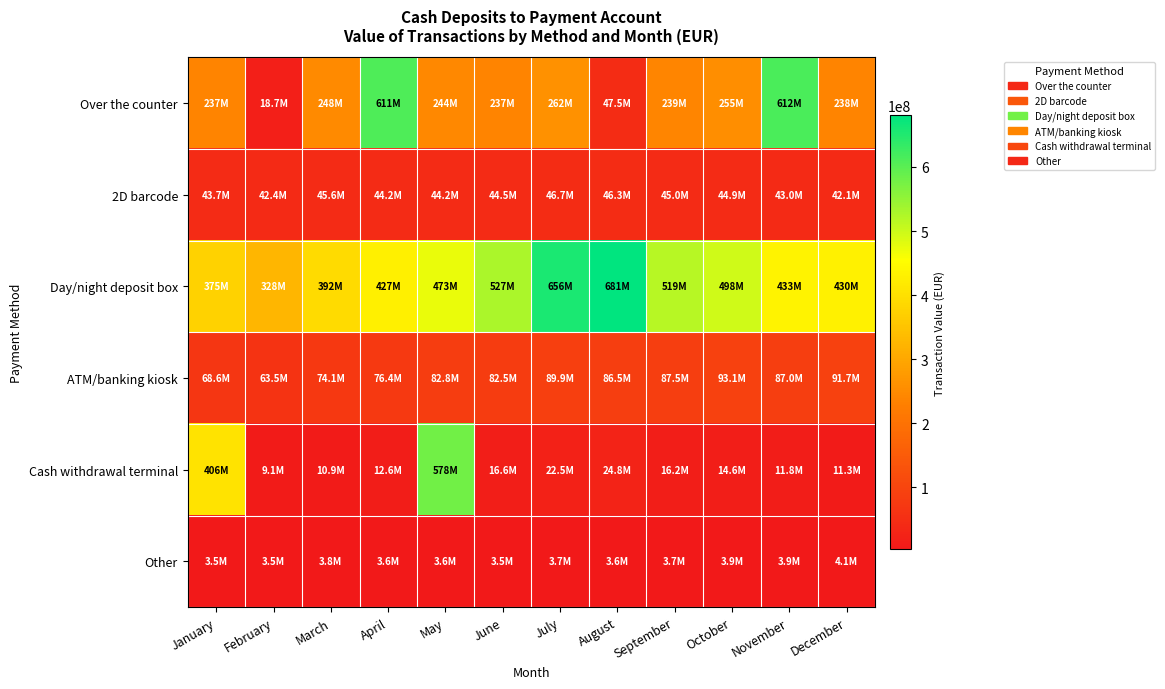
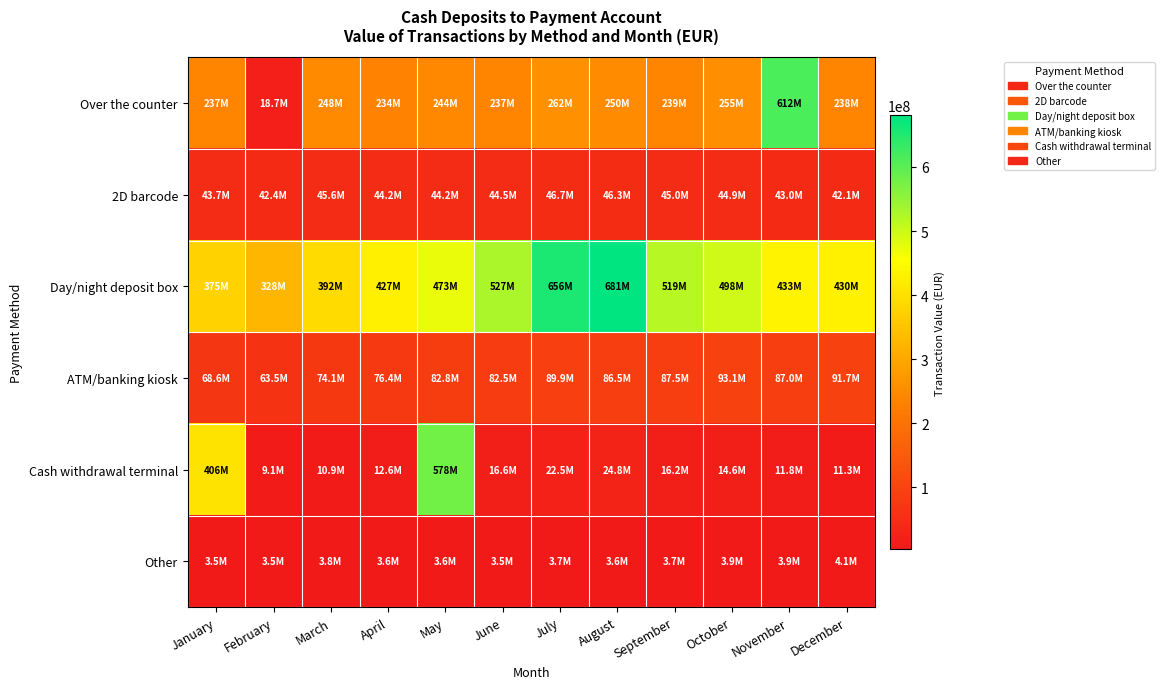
Over the counter, April: 611M -> 234M
Over the counter, August: 47.5M -> 250M
